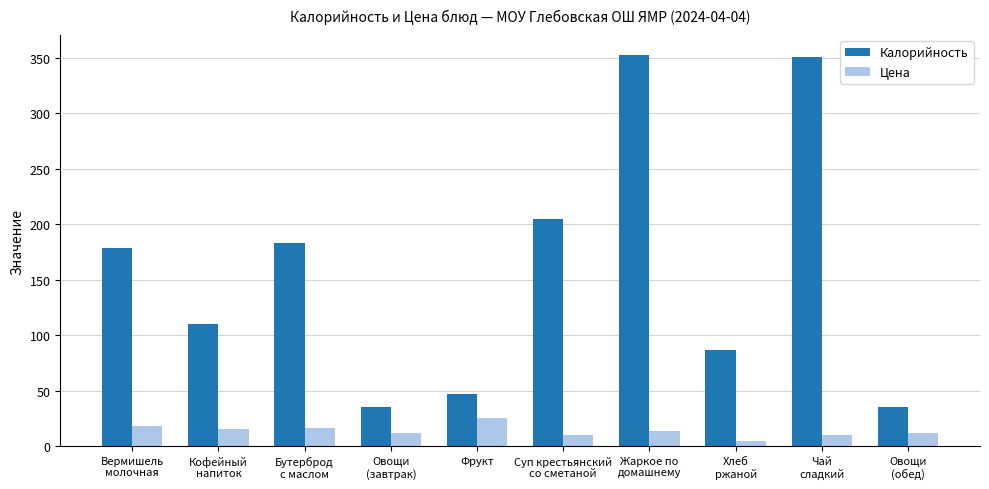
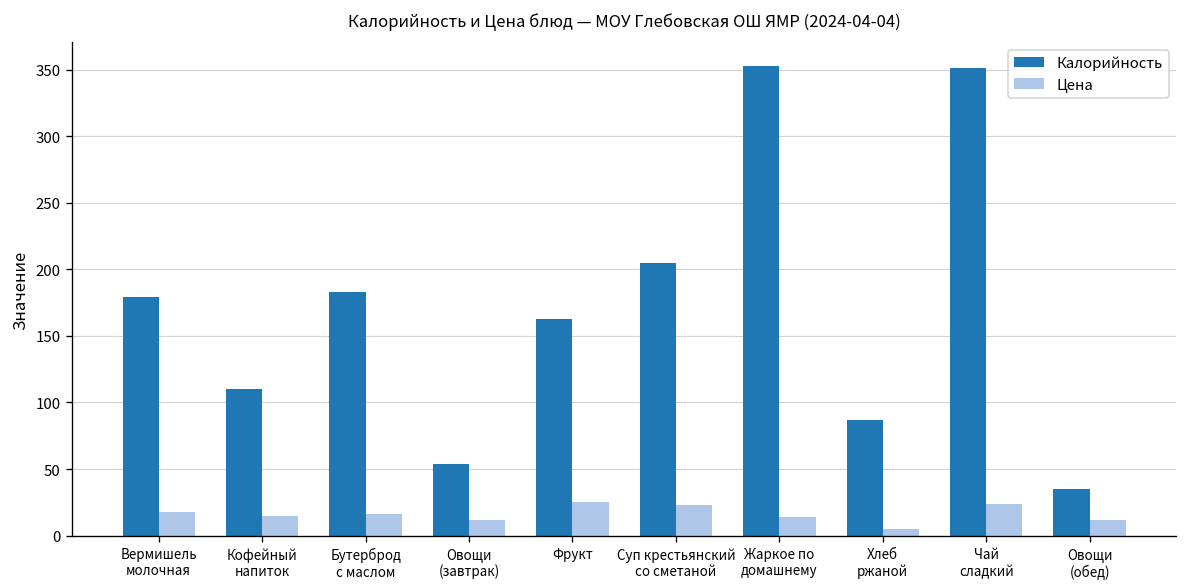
Калорийность, Овощи (завтрак): 35 -> 54
Калорийность, Фрукт: 47 -> 163
Цена, Суп крестьянский со сметаной: 10 -> 23
Цена, Чай сладкий: 10 -> 24
